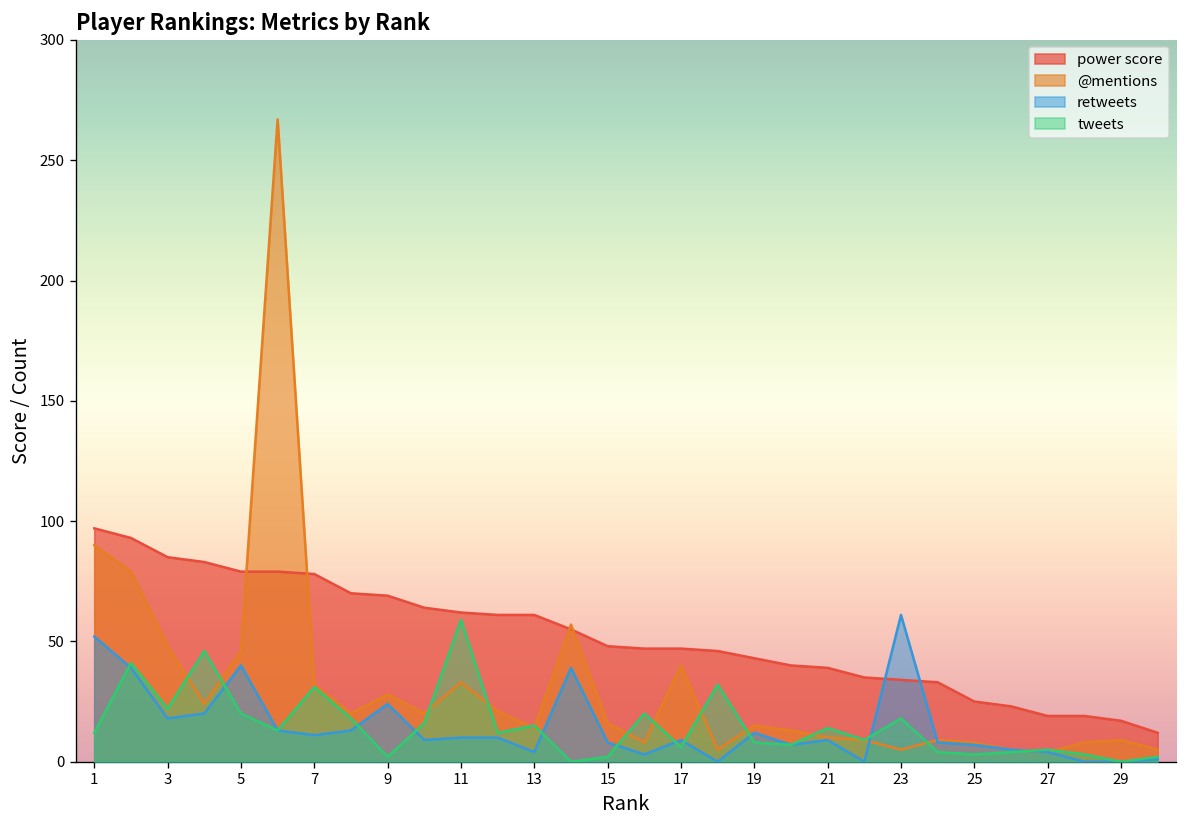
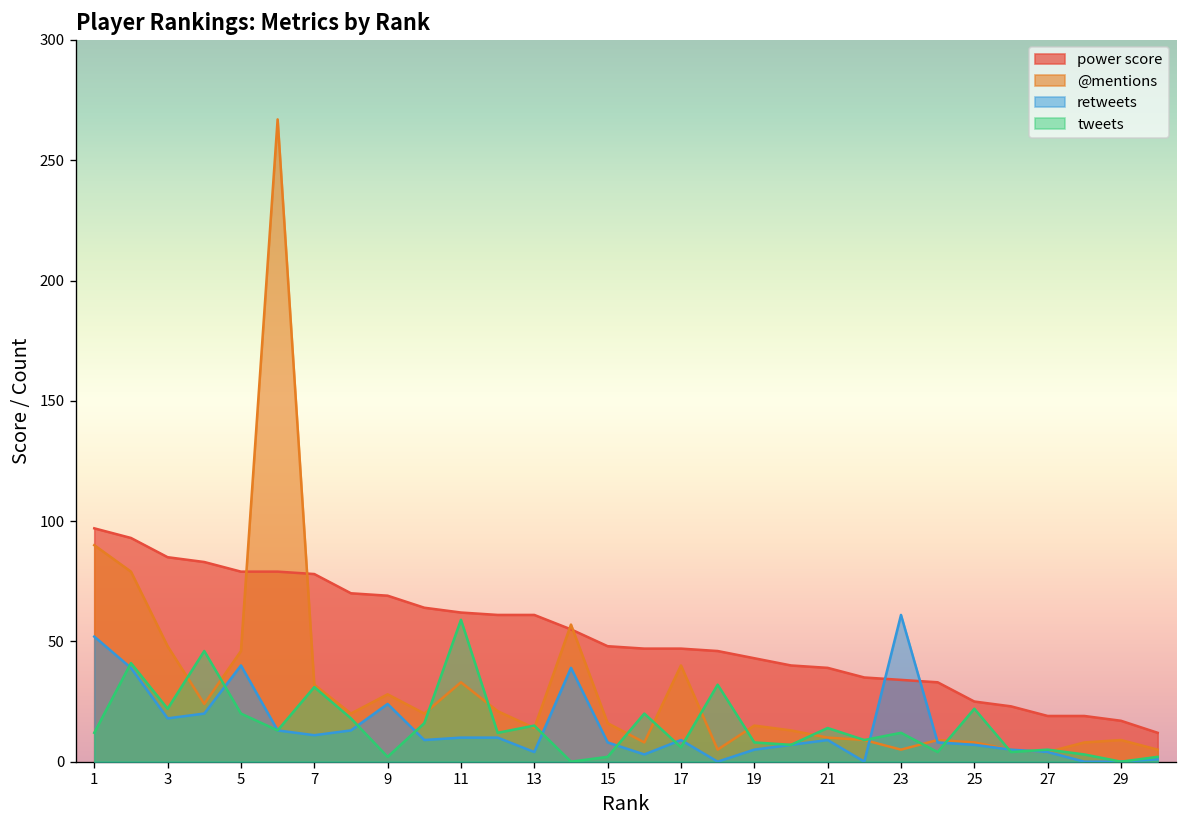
retweets, 19: 12 -> 5
tweets, 23: 18 -> 12
tweets, 25: 3 -> 22
